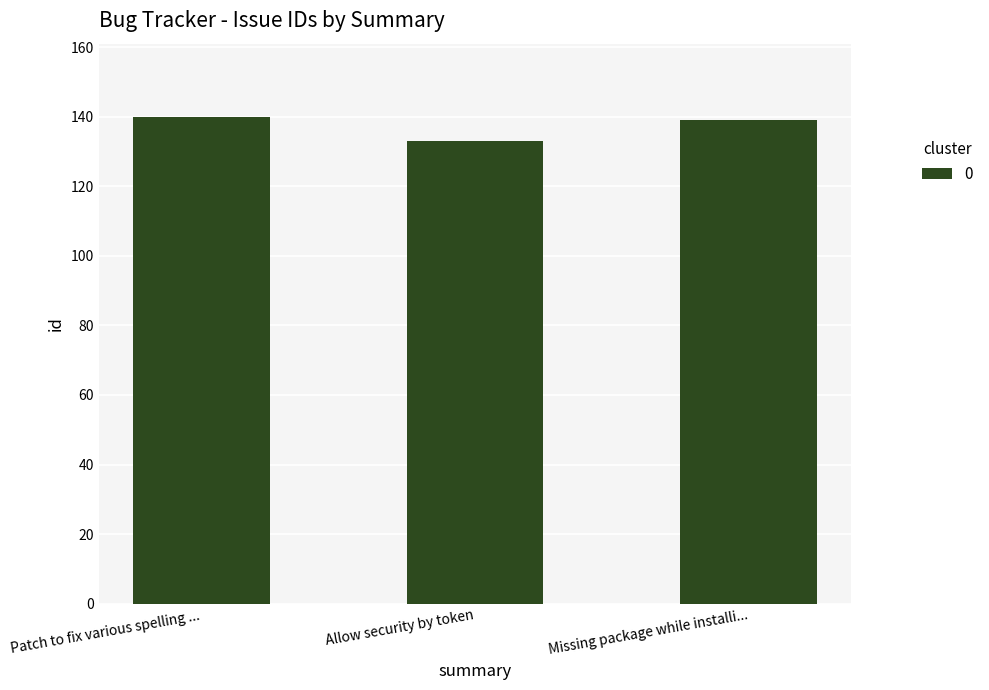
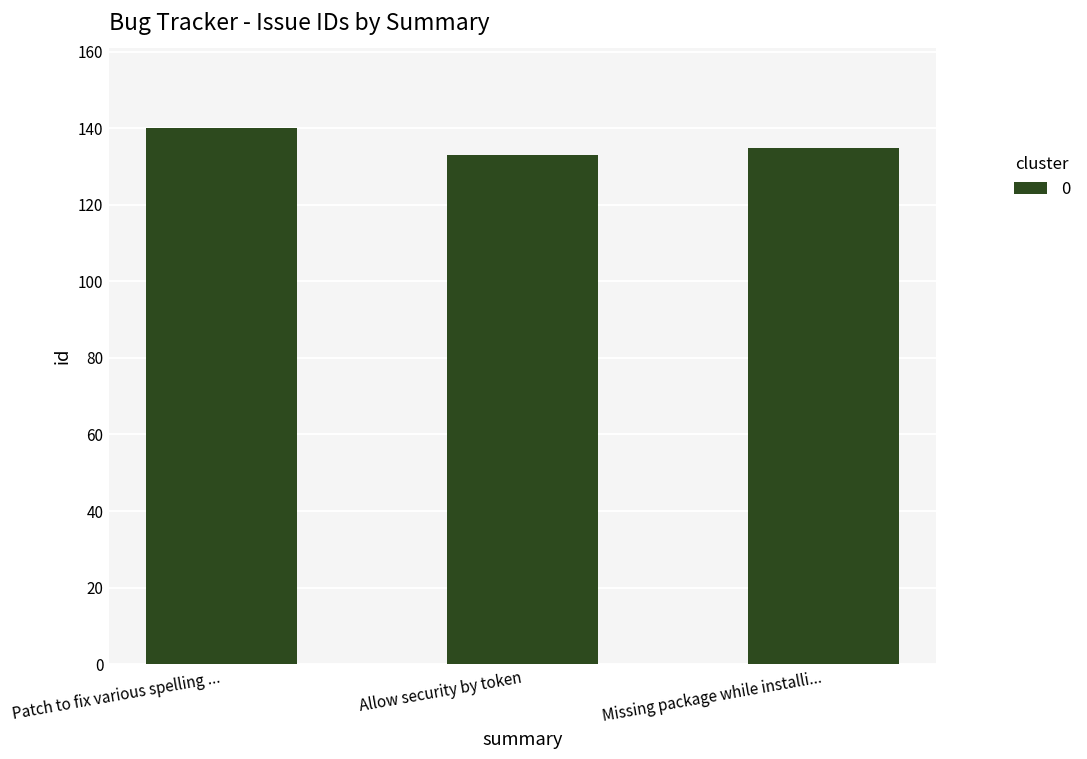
Missing package while installi...: 139 -> 135
